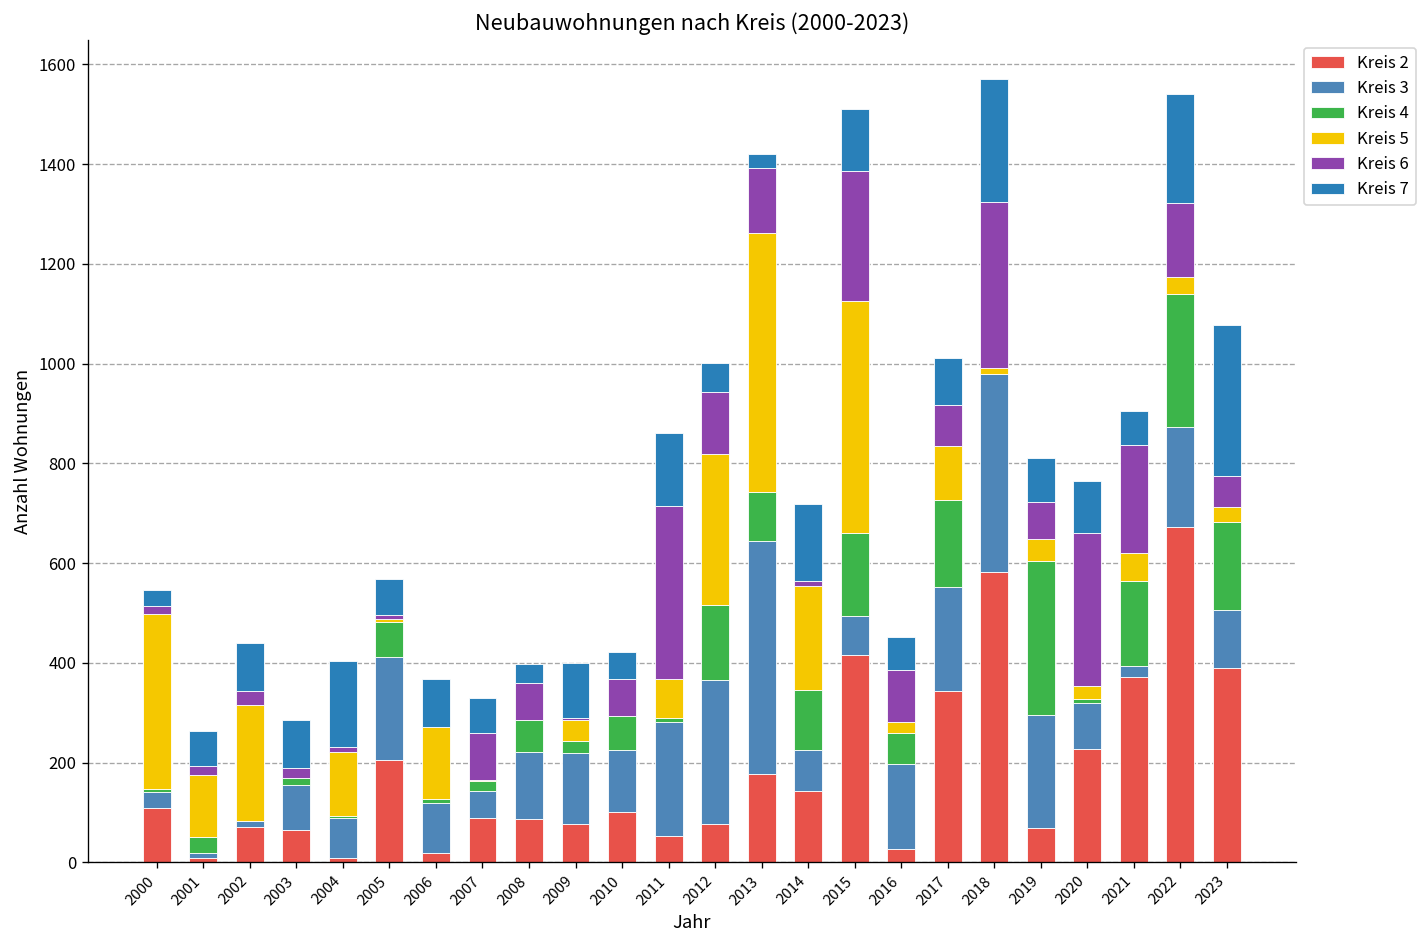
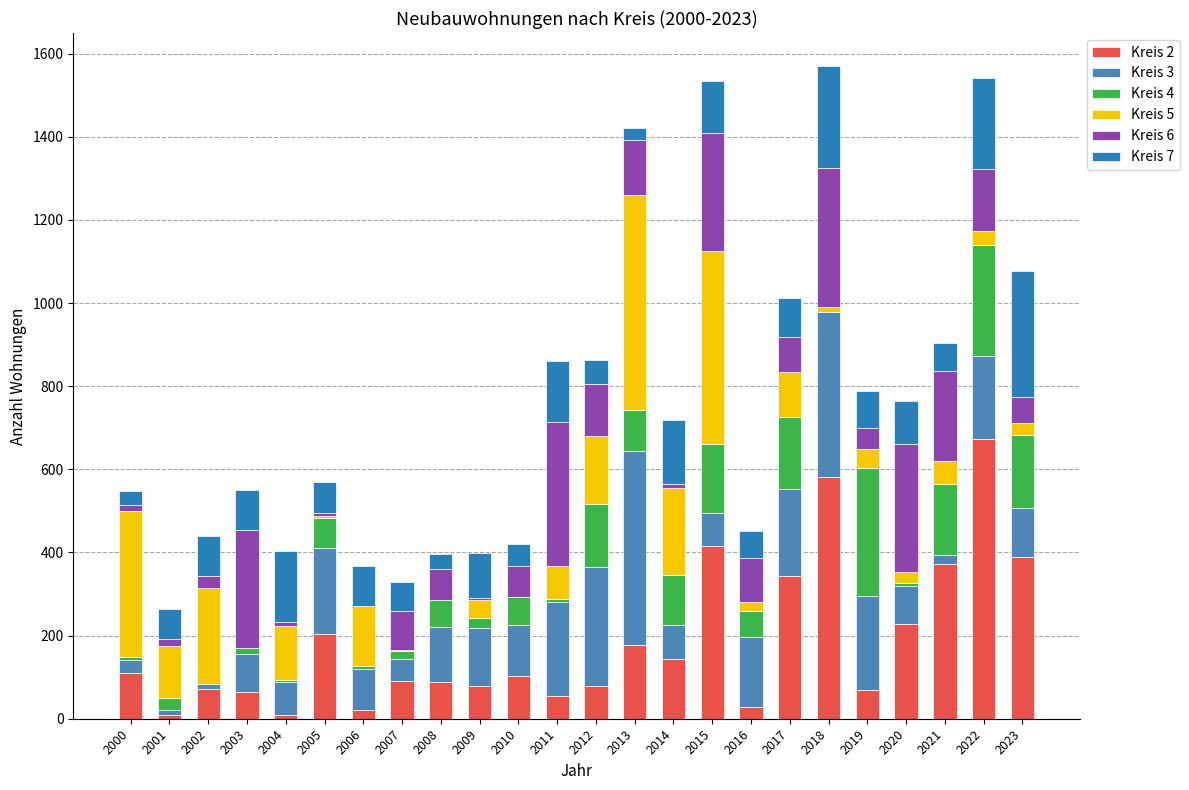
Kreis 6, 2003: 20 -> 290
Kreis 5, 2012: 300 -> 170
Kreis 6, 2015: 260 -> 280
Kreis 6, 2019: 70 -> 50
